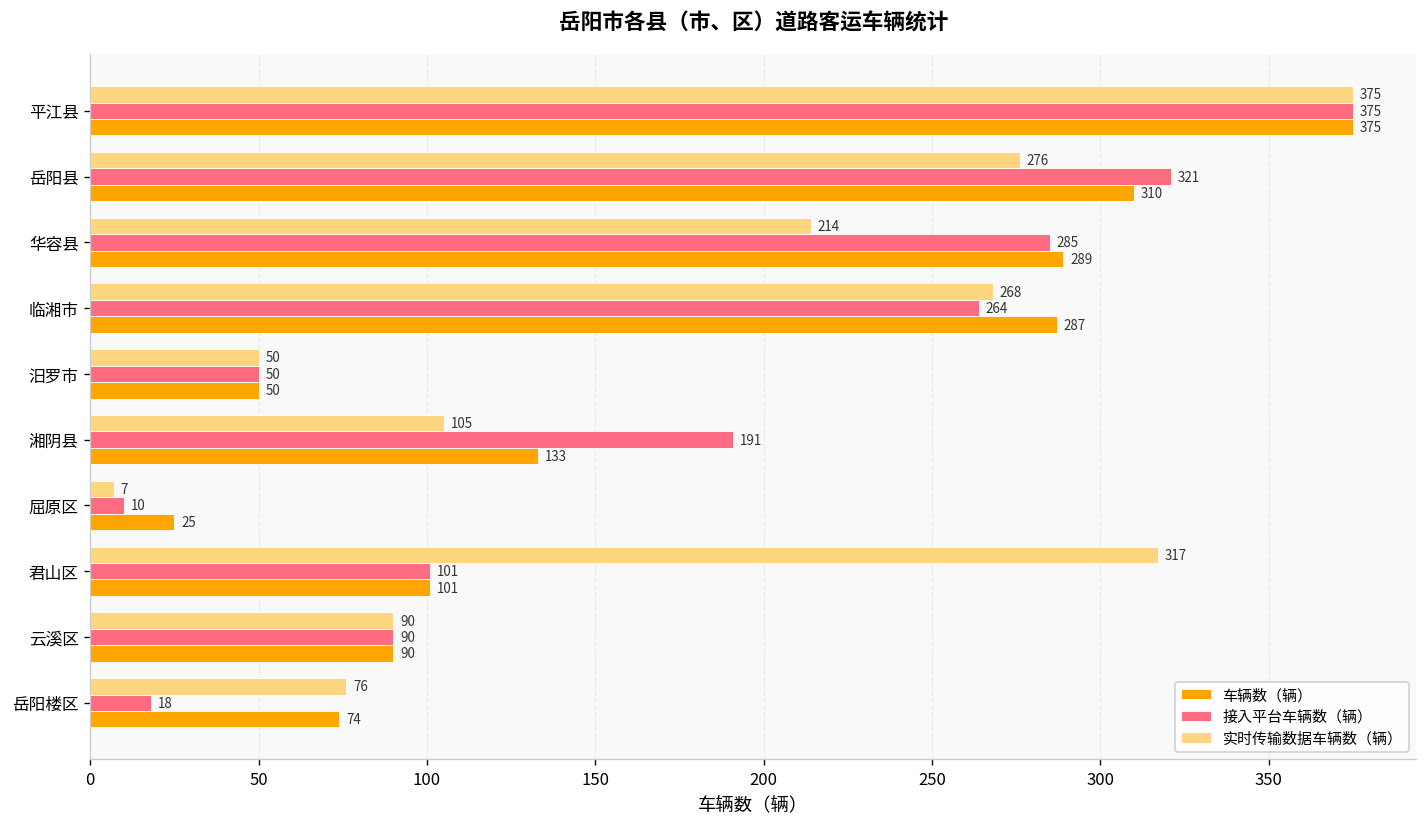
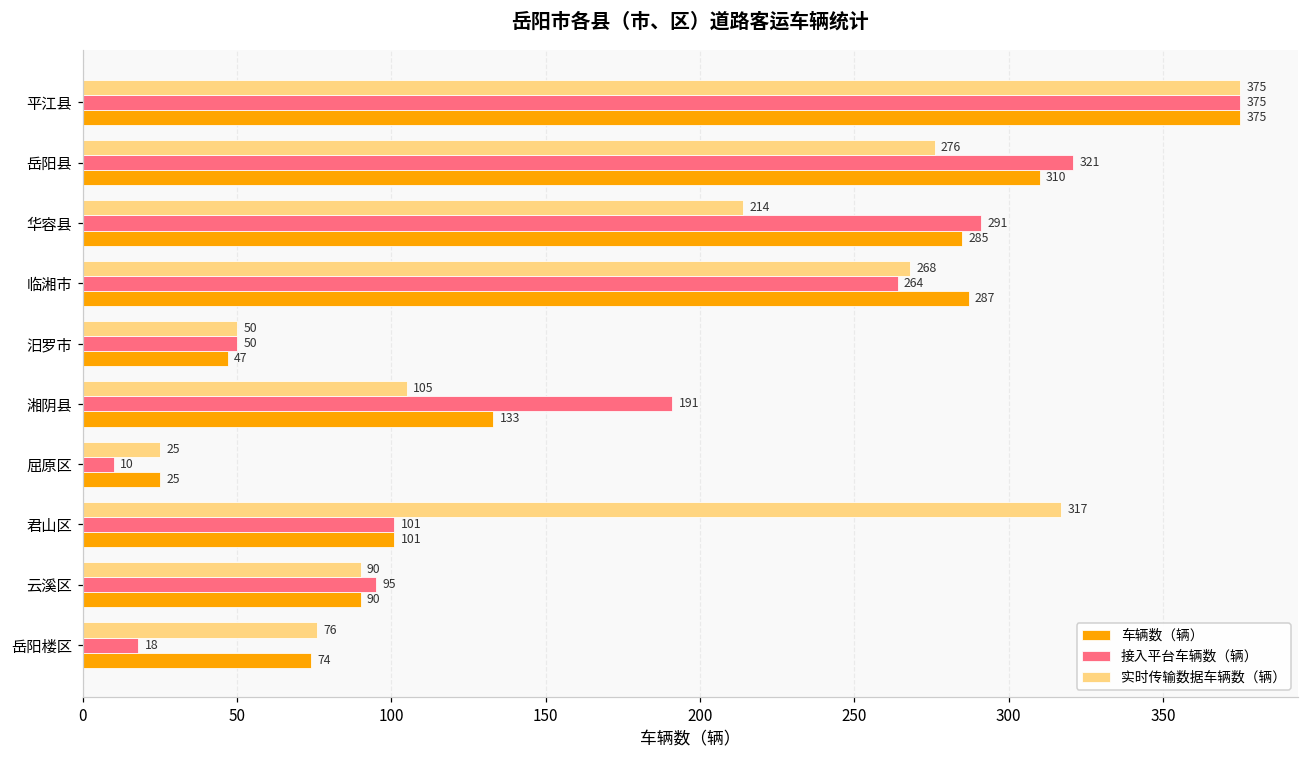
接入平台车辆数（辆）, 华容县: 285 -> 291
车辆数（辆）, 华容县: 289 -> 285
车辆数（辆）, 汨罗市: 50 -> 47
实时传输数据车辆数（辆）, 屈原区: 7 -> 25
接入平台车辆数（辆）, 云溪区: 90 -> 95
